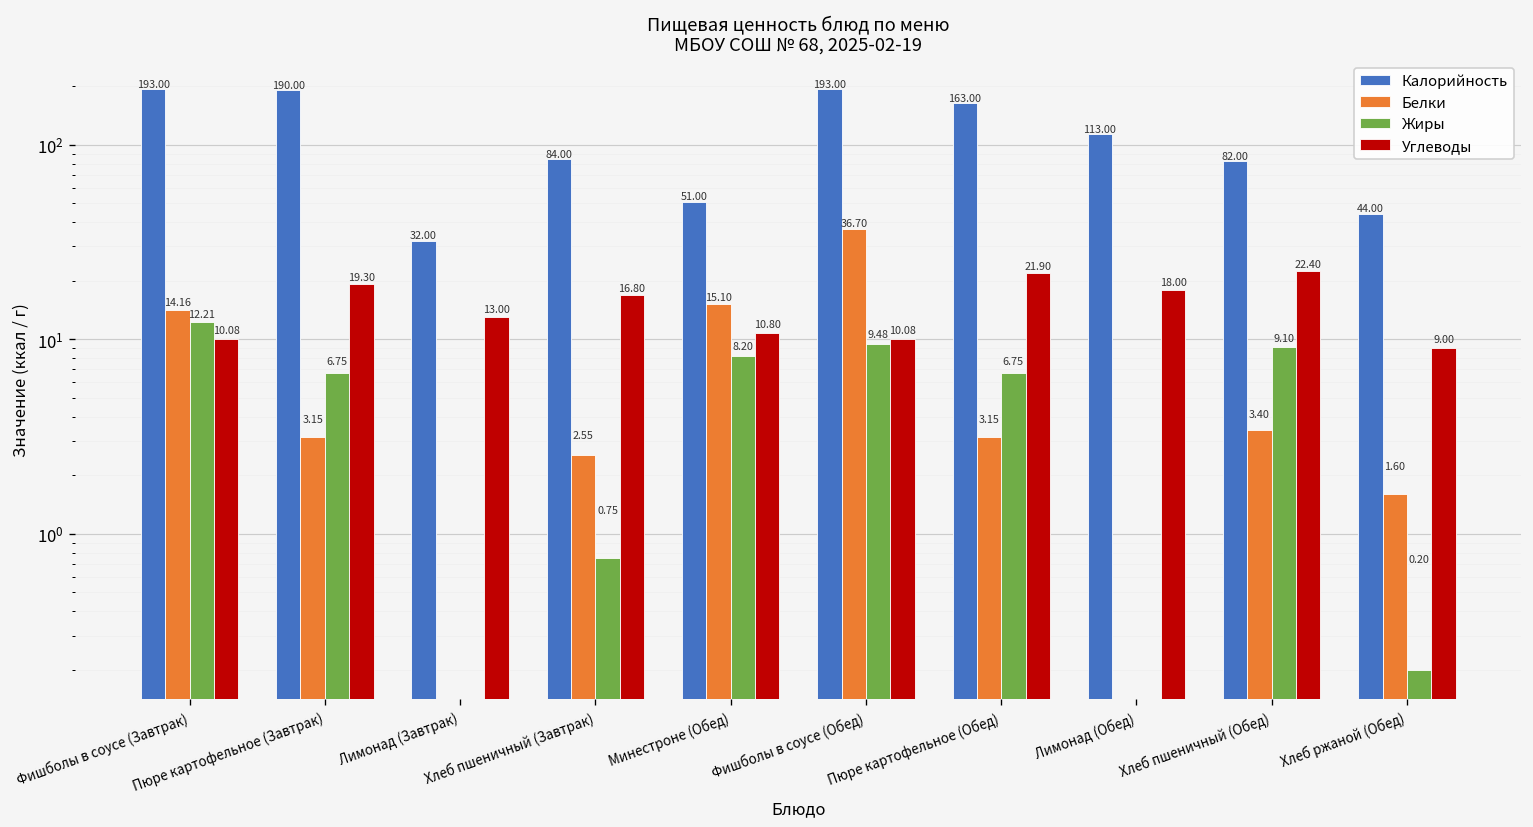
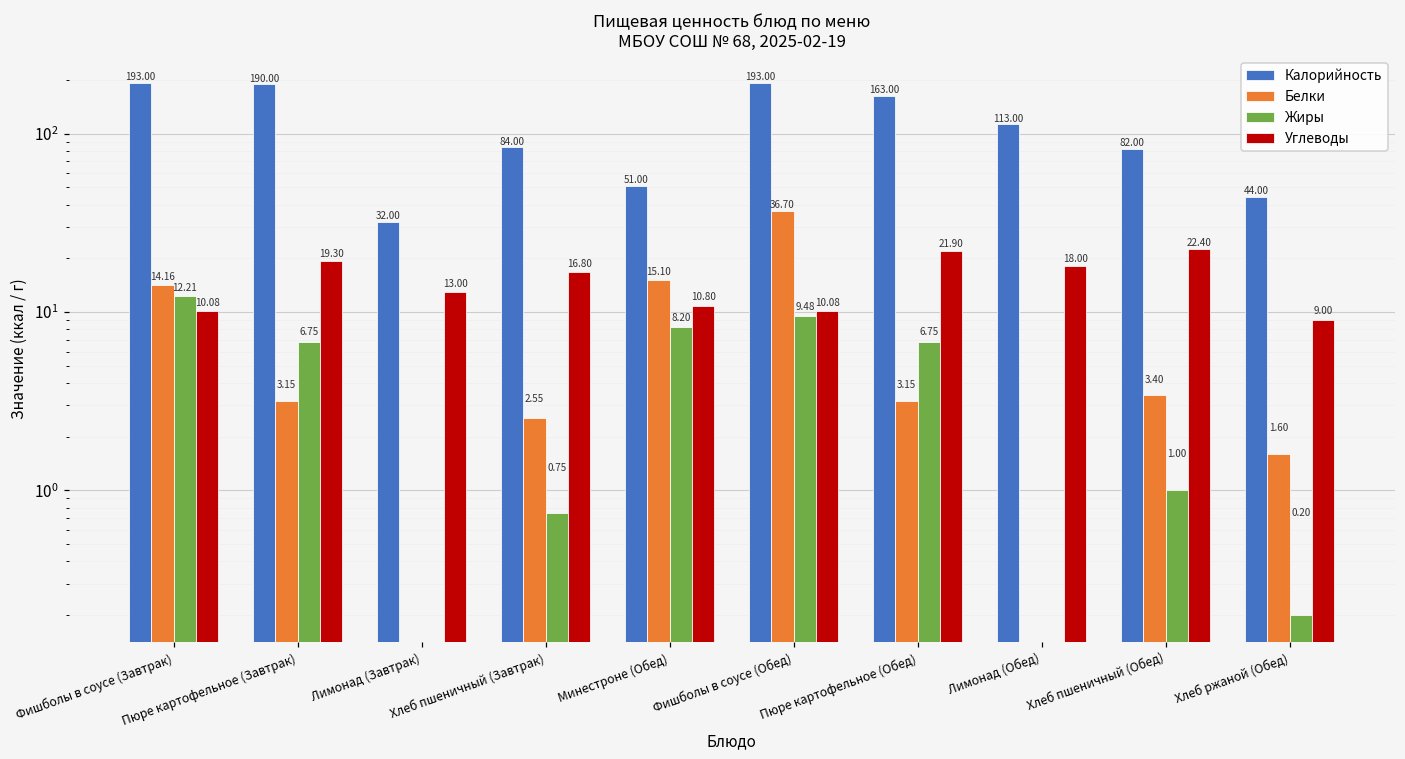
Жиры, Хлеб пшеничный (Обед): 9.10 -> 1.00
